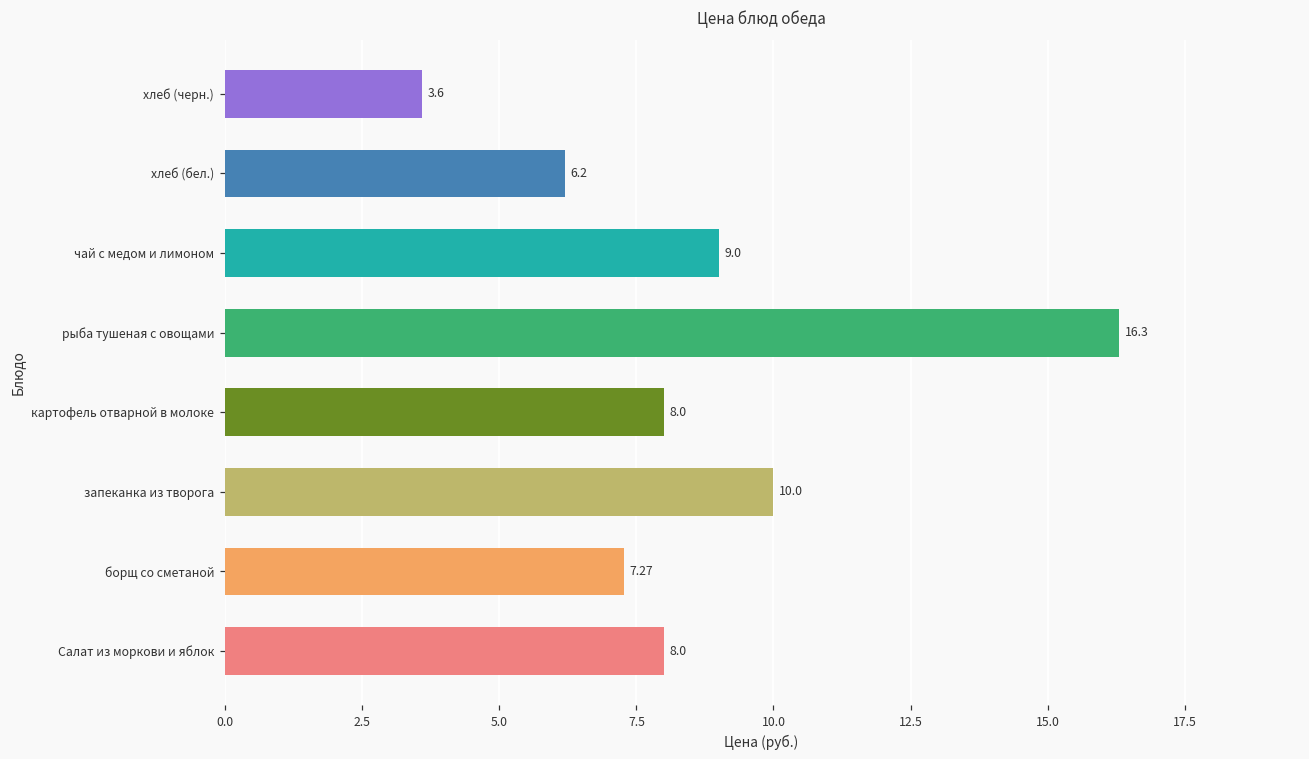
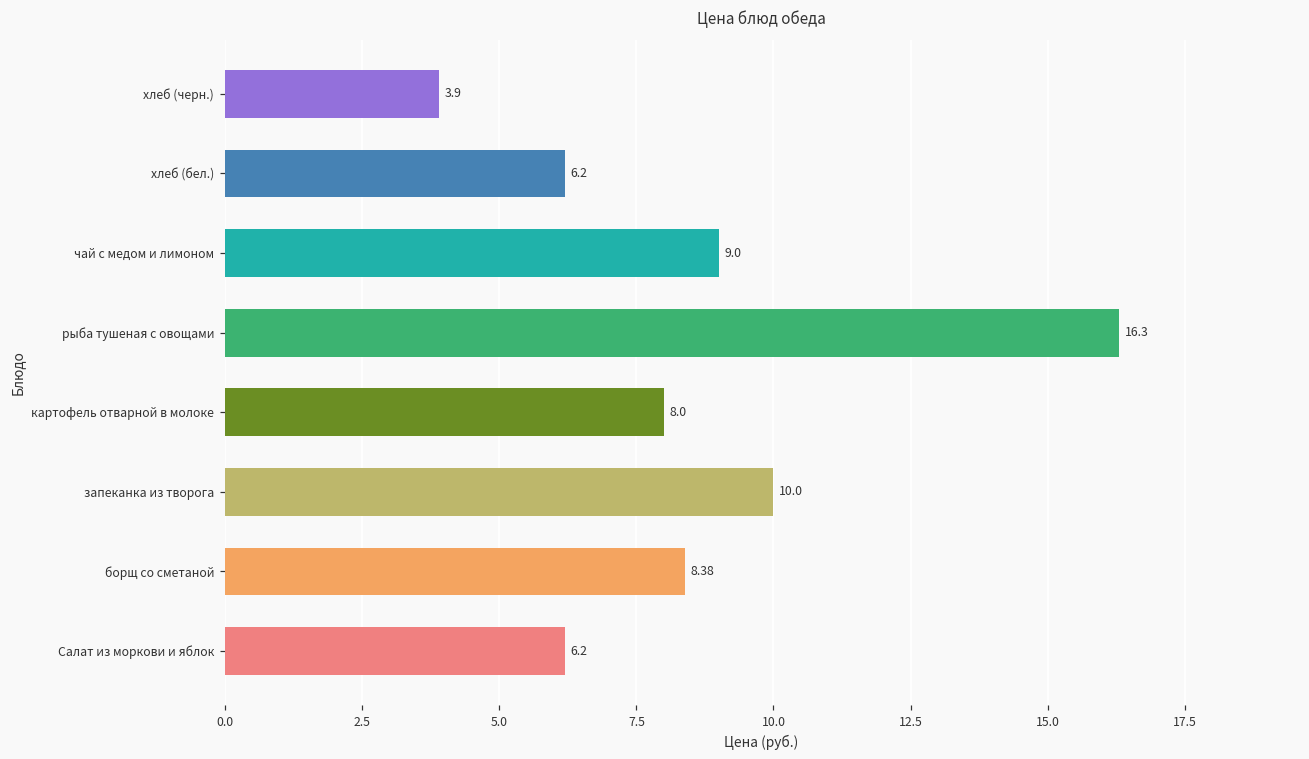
хлеб (черн.): 3.6 -> 3.9
борщ со сметаной: 7.27 -> 8.38
Салат из моркови и яблок: 8.0 -> 6.2
